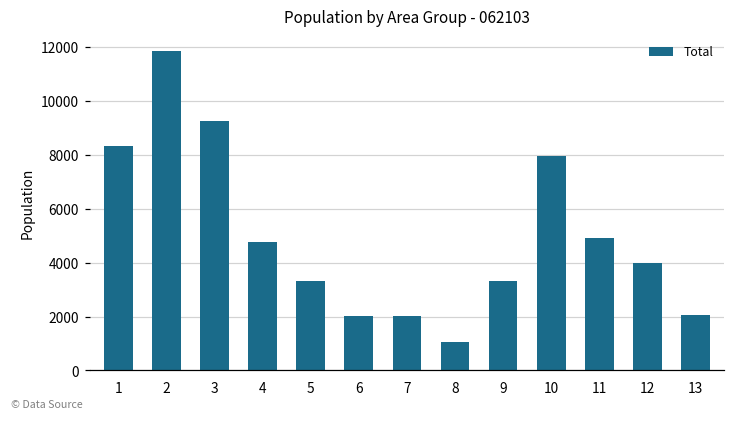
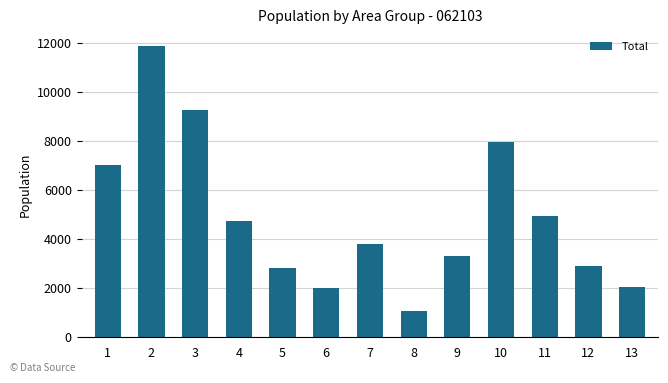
1: 8300 -> 7000
5: 3300 -> 2800
7: 2000 -> 3800
12: 4000 -> 2900
